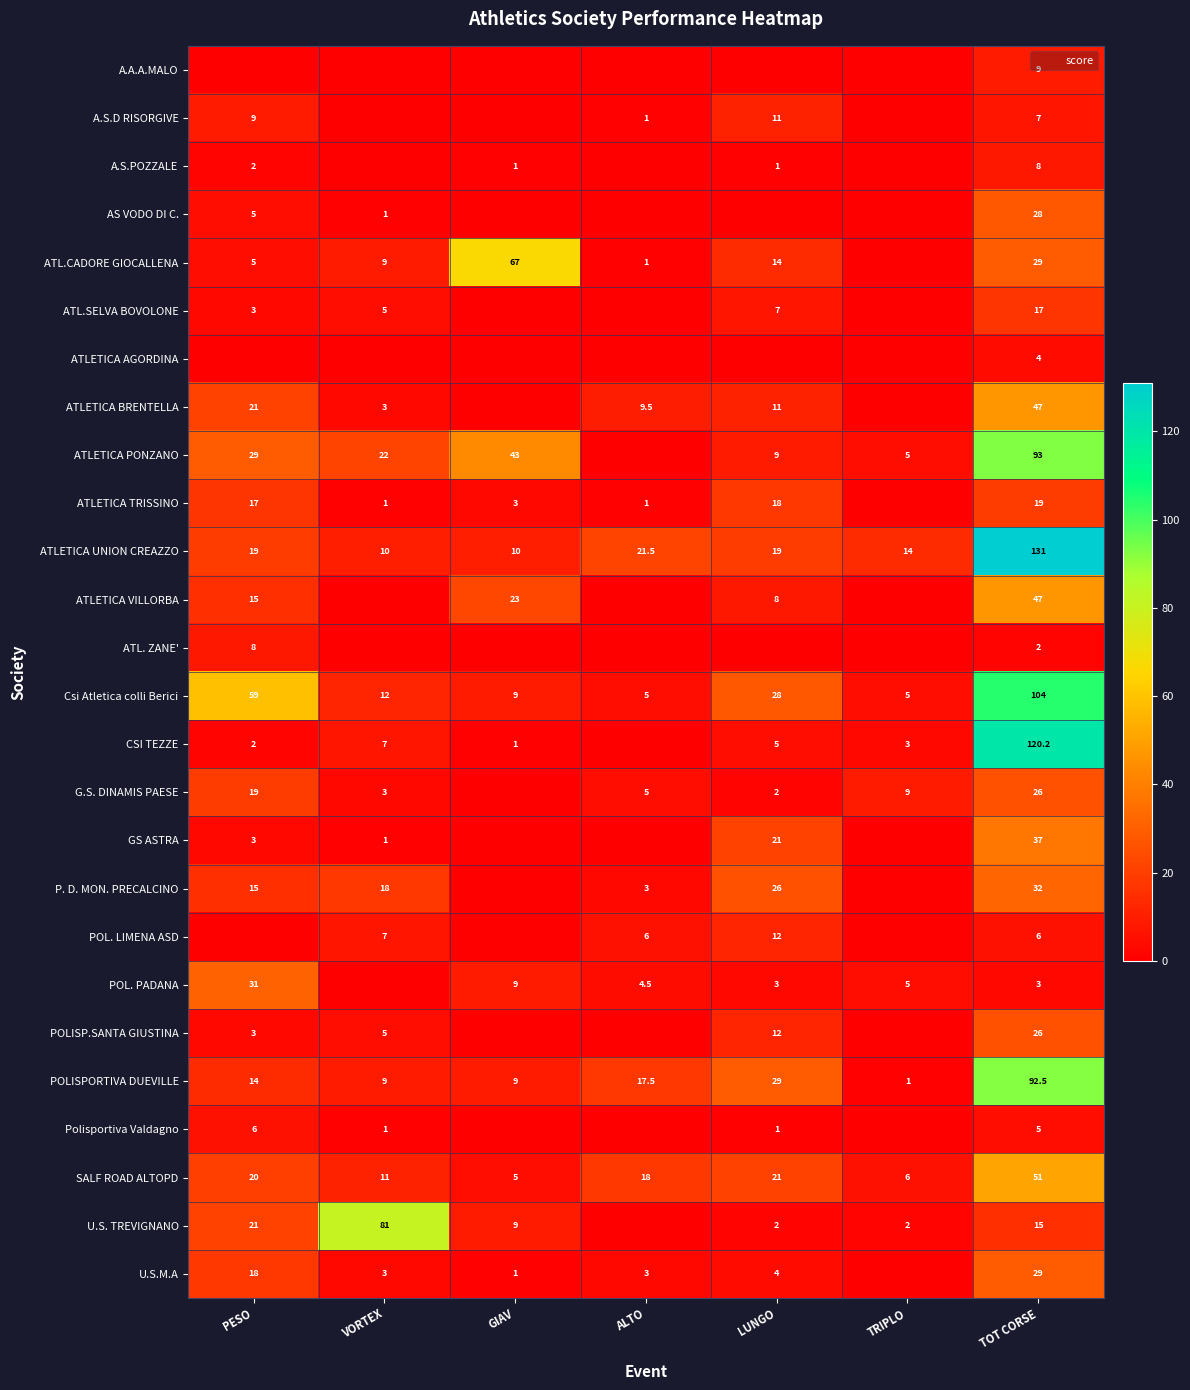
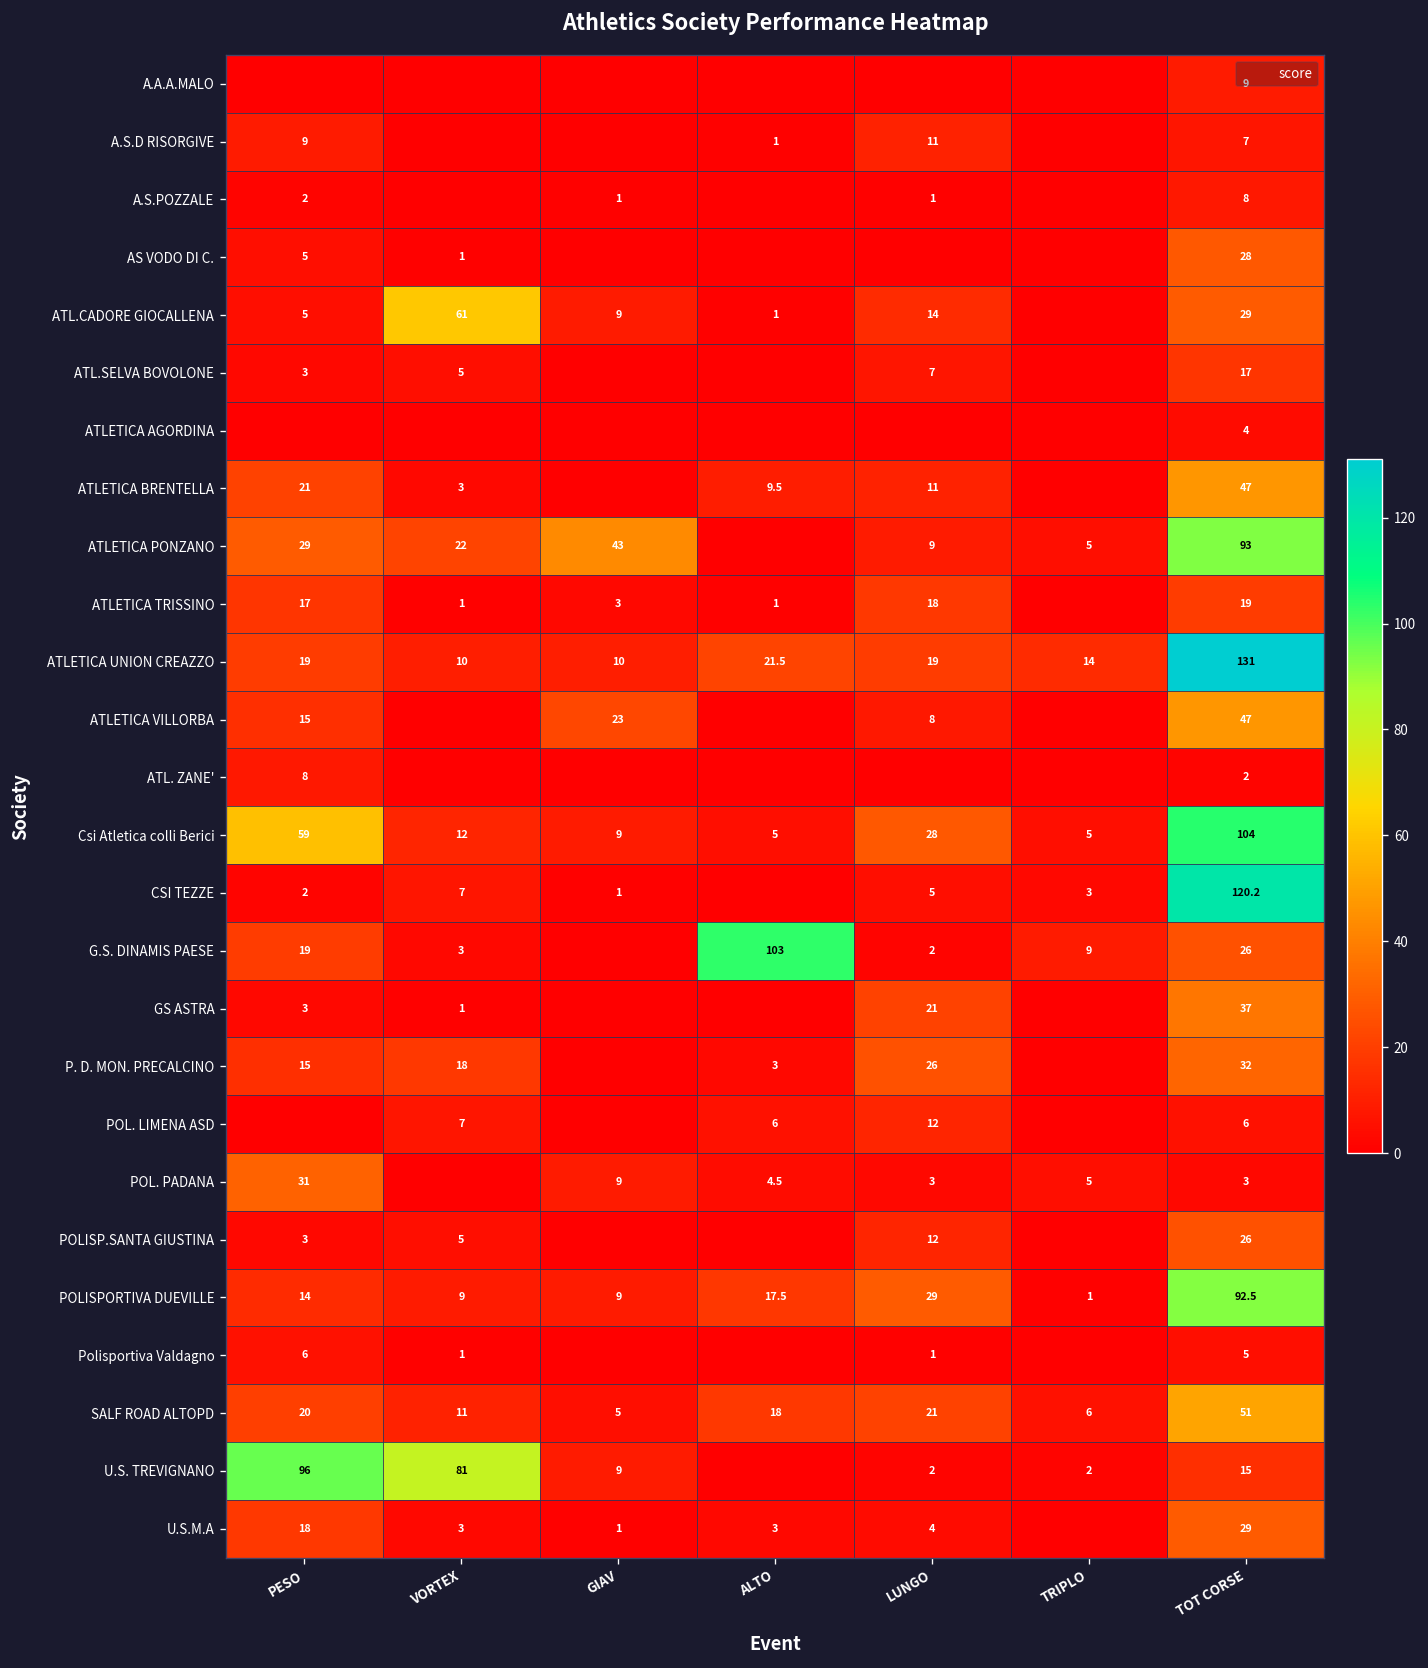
ATL.CADORE GIOCALLENA, VORTEX: 9 -> 61
ATL.CADORE GIOCALLENA, GIAV: 67 -> 9
G.S. DINAMIS PAESE, ALTO: 5 -> 103
U.S. TREVIGNANO, PESO: 21 -> 96
